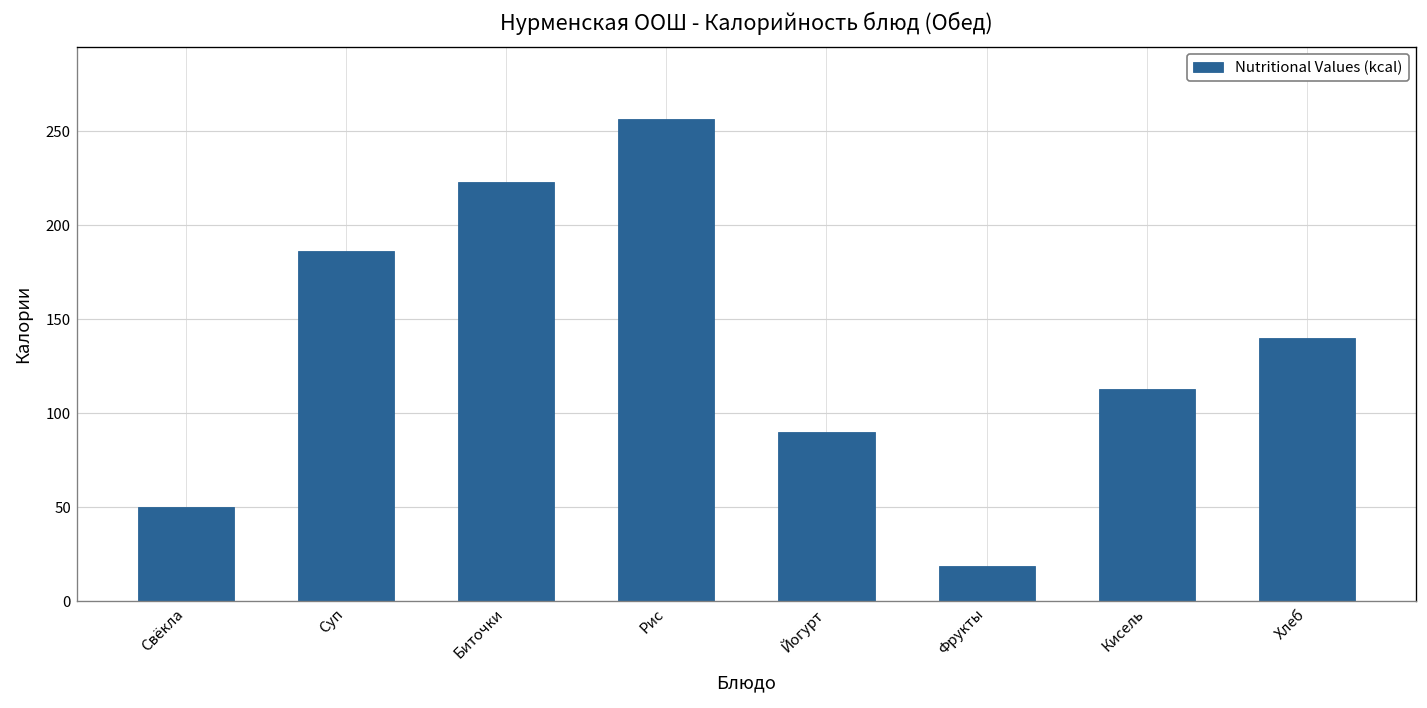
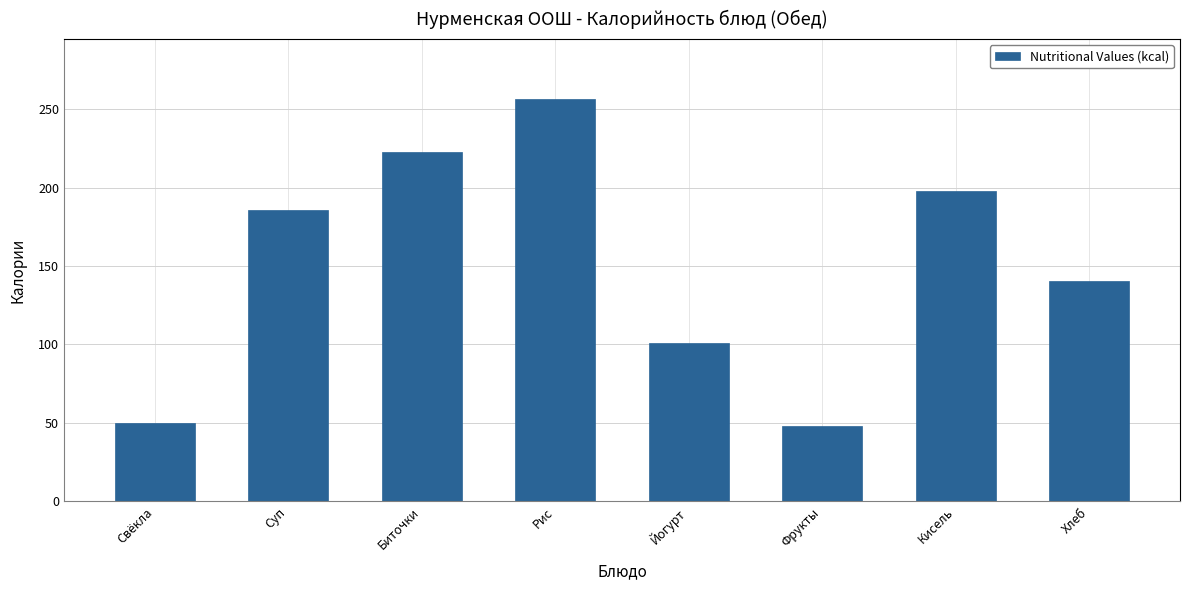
Йогурт: 90 -> 101
Фрукты: 19 -> 48
Кисель: 113 -> 198
